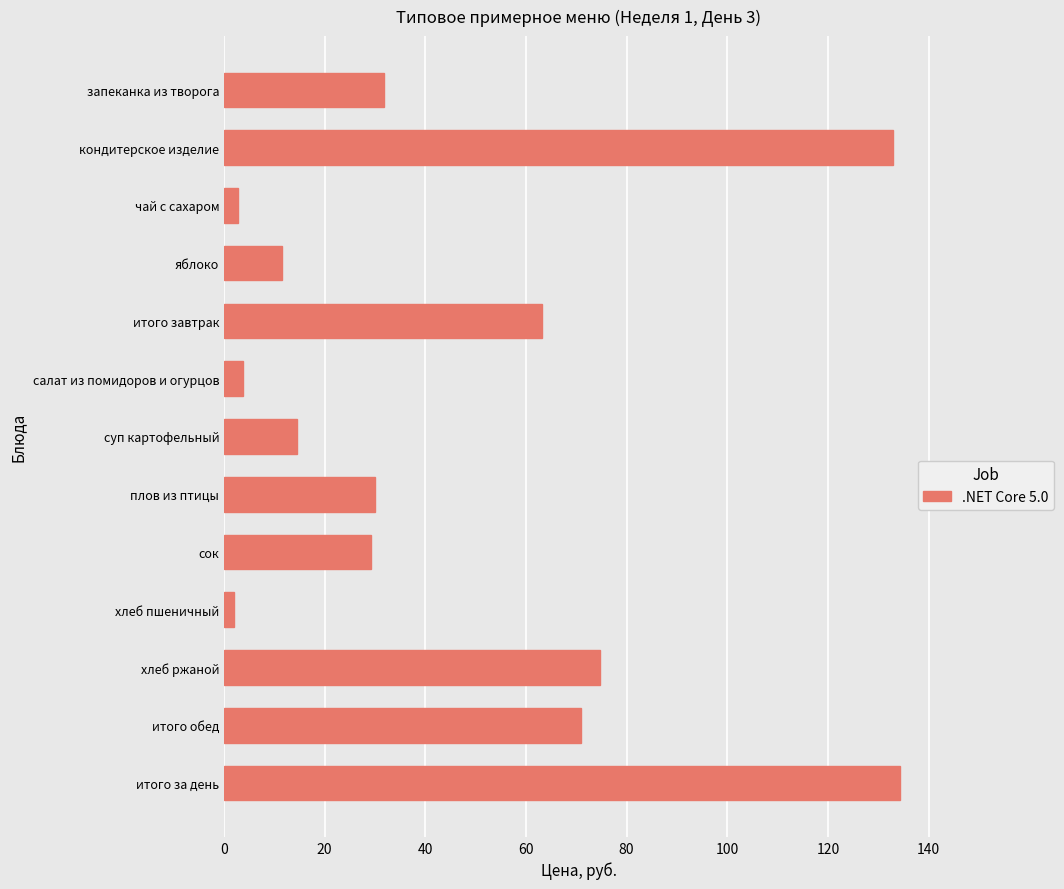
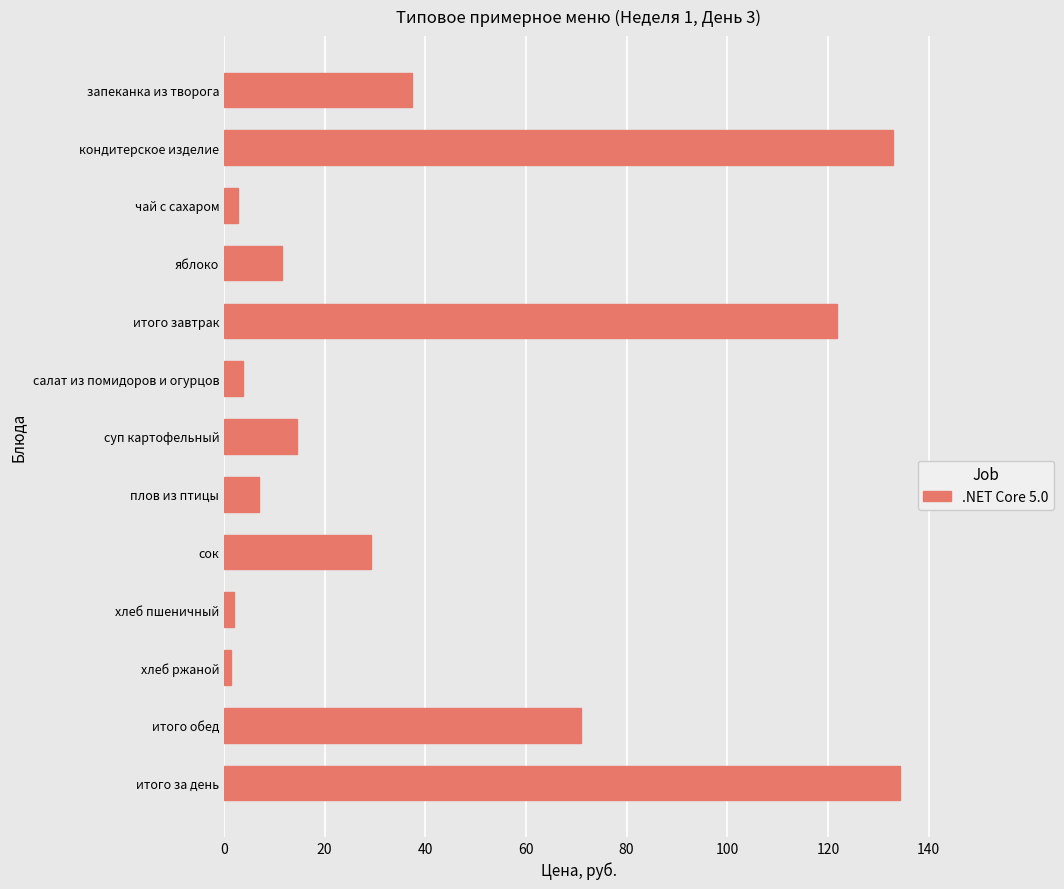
запеканка из творога: 32 -> 37
итого завтрак: 63 -> 122
плов из птицы: 30 -> 7
хлеб ржаной: 75 -> 1
